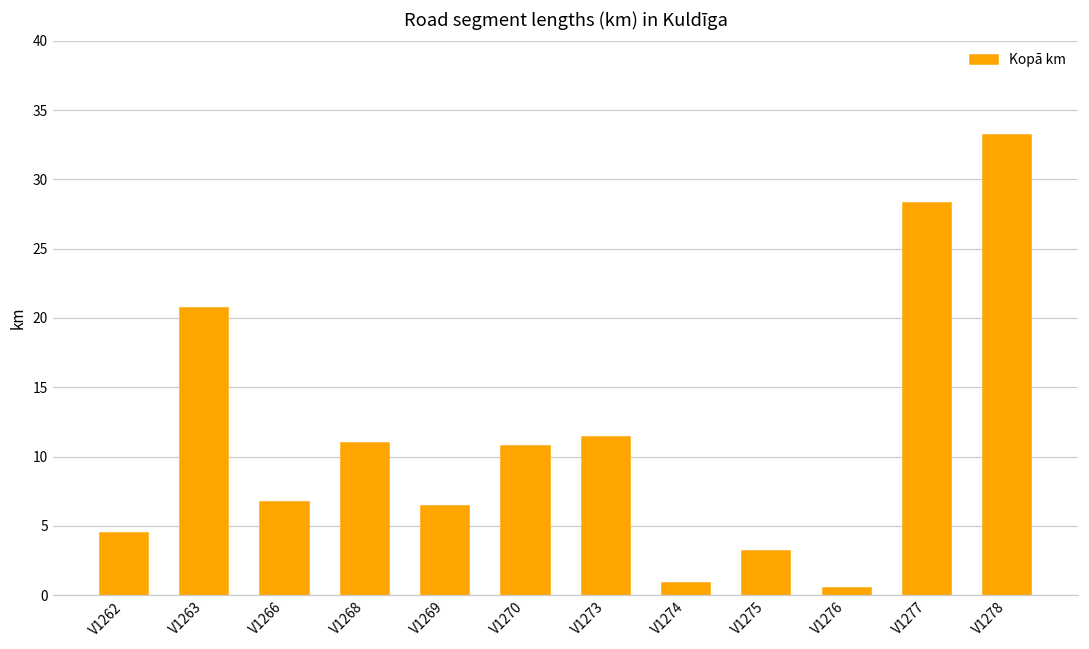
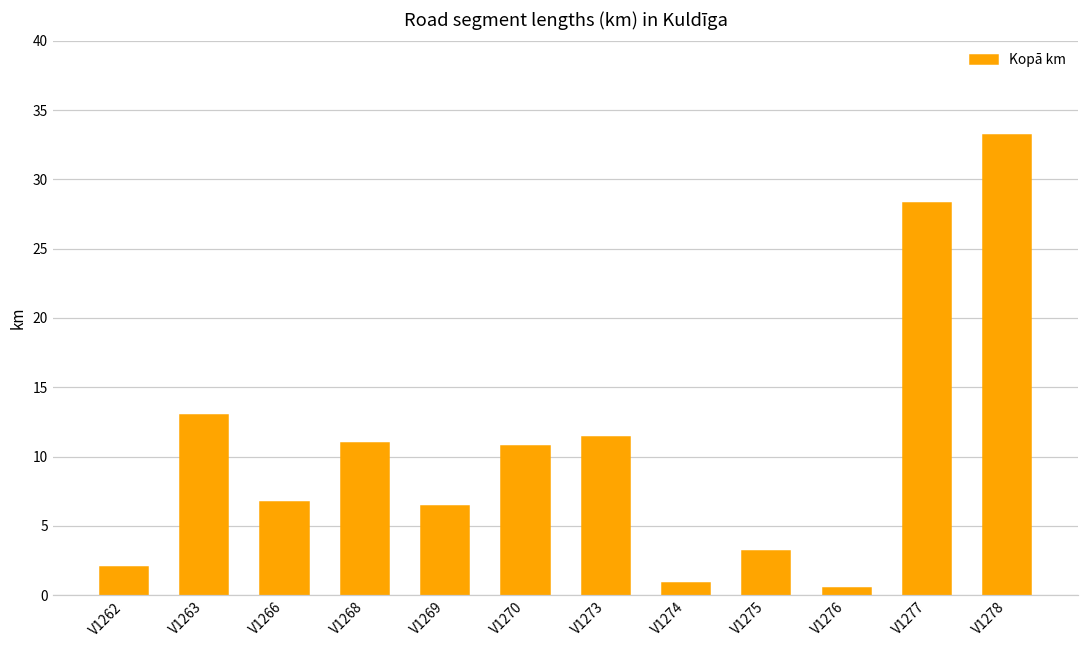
V1262: 4.5 -> 2.0
V1263: 20.7 -> 13.0
